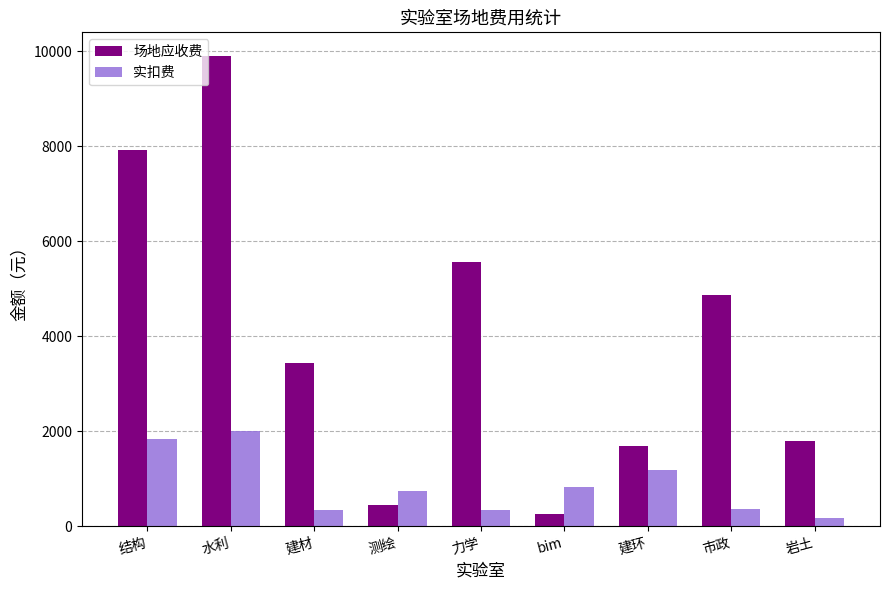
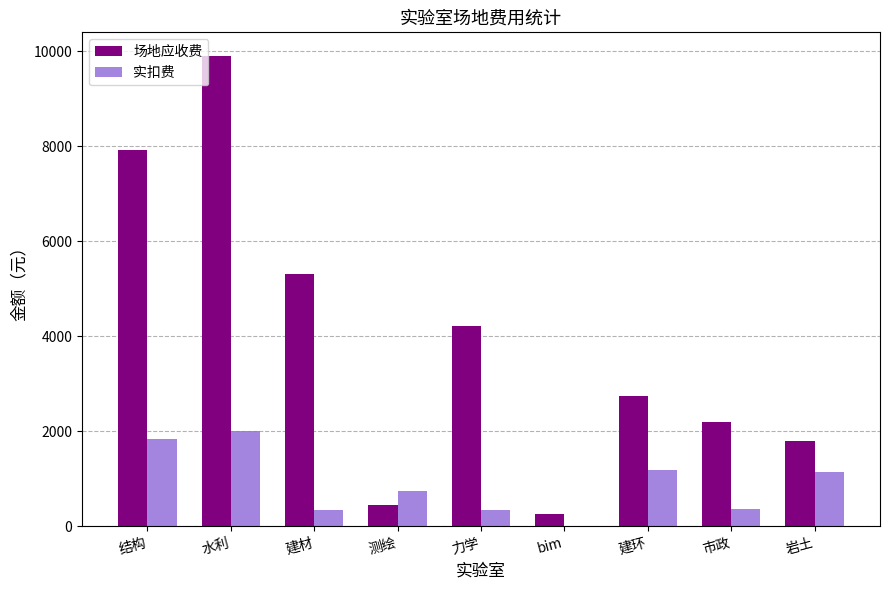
场地应收费, 建材: 3400 -> 5300
场地应收费, 力学: 5600 -> 4200
实扣费, bim: 800 -> 0
场地应收费, 建环: 1700 -> 2700
场地应收费, 市政: 4900 -> 2200
实扣费, 岩土: 200 -> 1100
